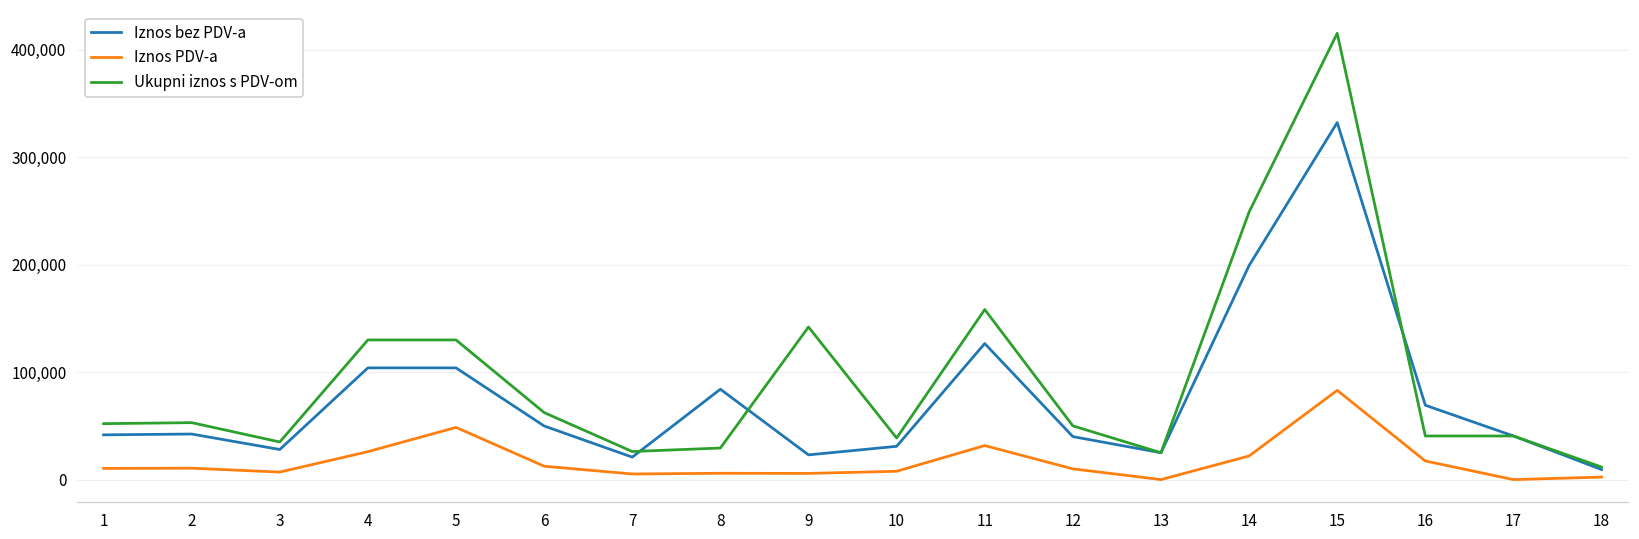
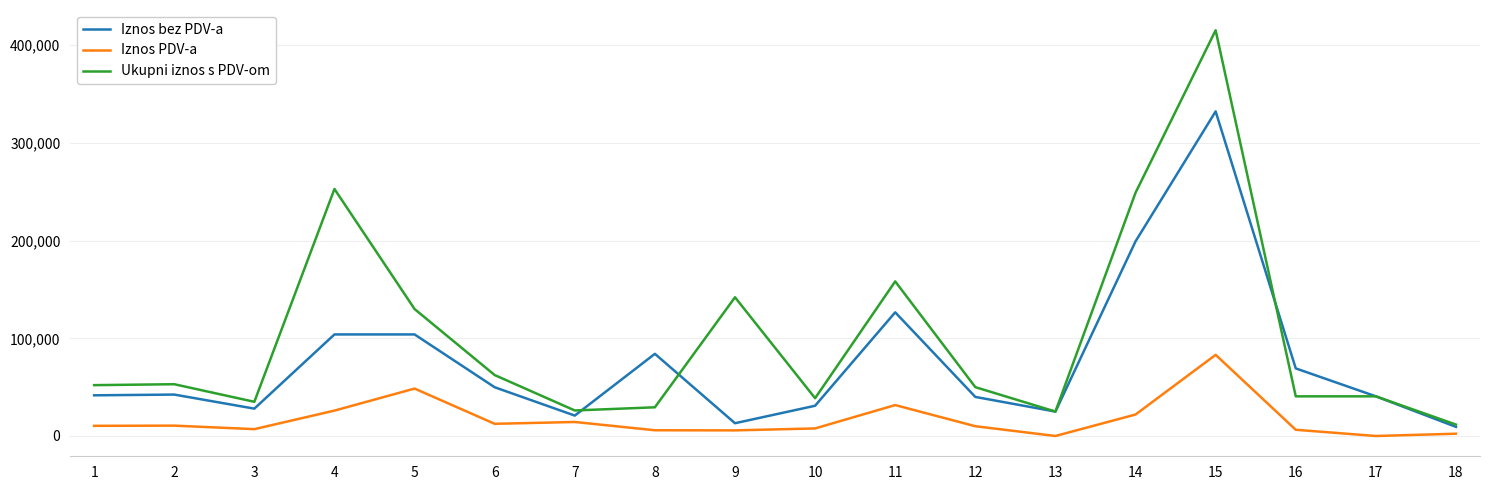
Ukupni iznos s PDV-om, 4: 130,000 -> 250,000
Iznos PDV-a, 7: 5,000 -> 14,000
Iznos bez PDV-a, 9: 20,000 -> 10,000
Iznos PDV-a, 16: 20,000 -> 10,000
